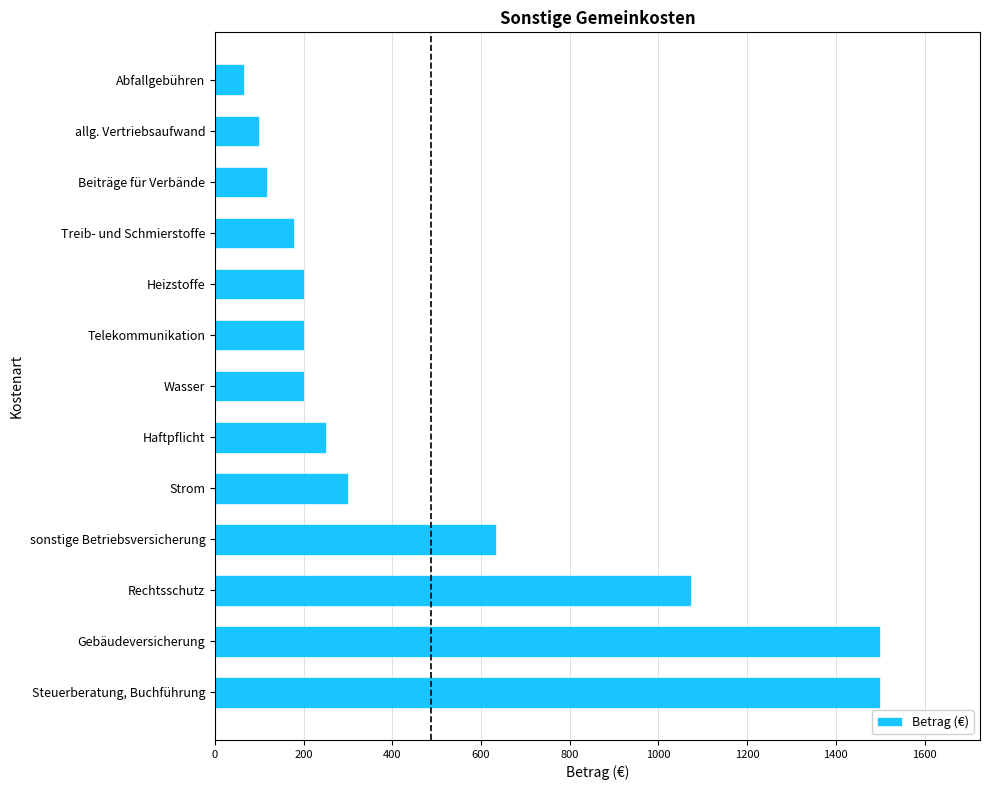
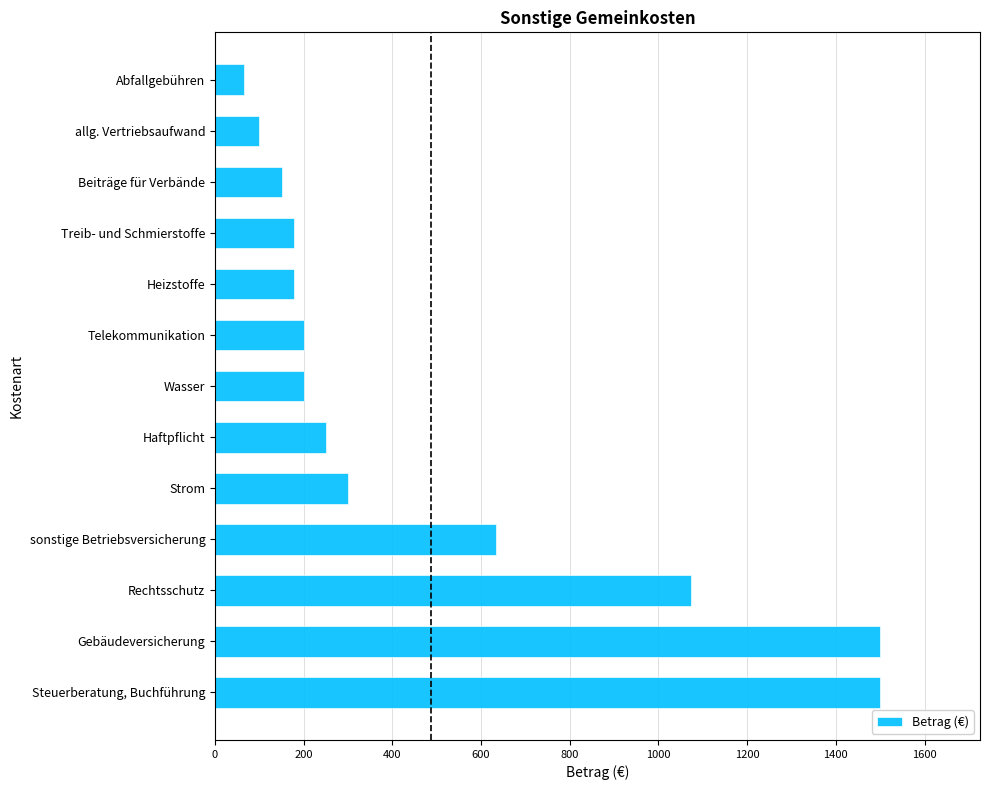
Beiträge für Verbände: 120 -> 150
Heizstoffe: 200 -> 180
